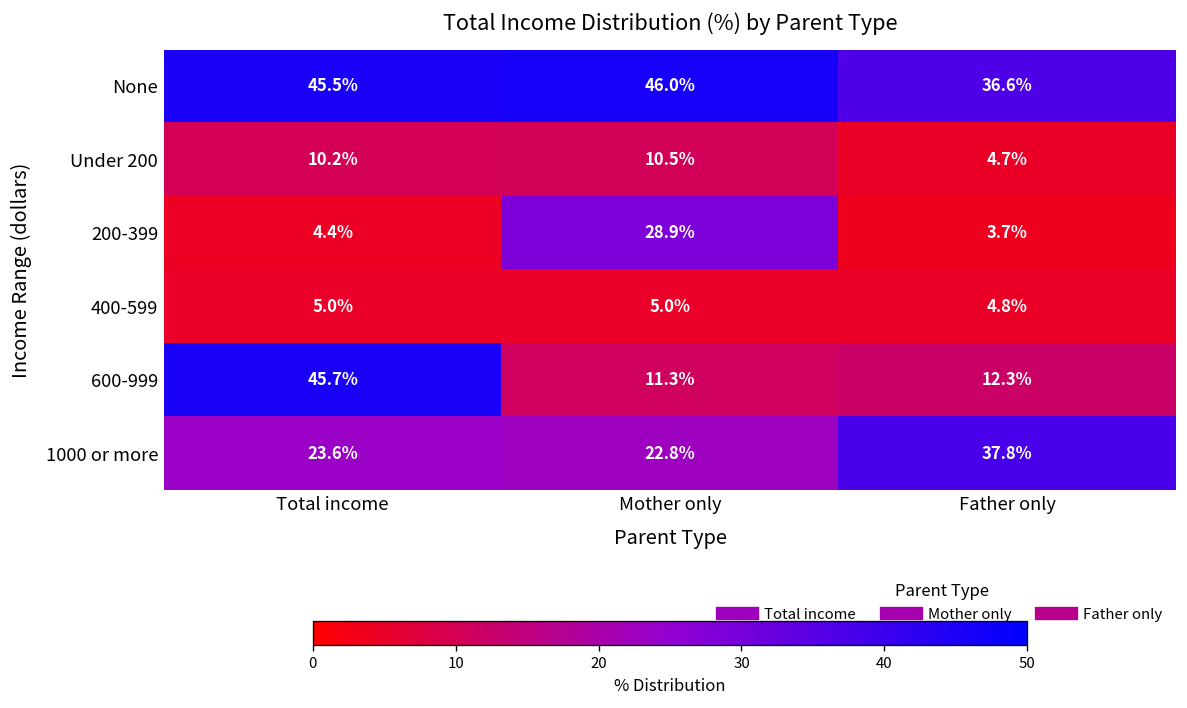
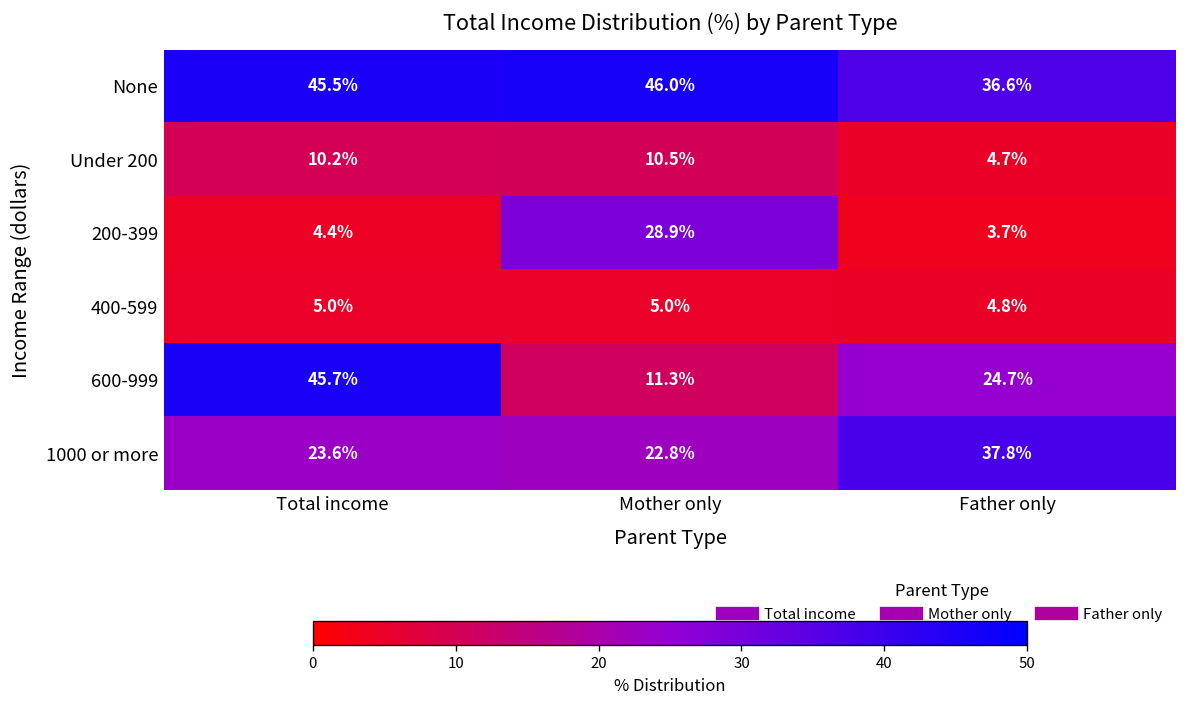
600-999, Father only: 12.3% -> 24.7%
